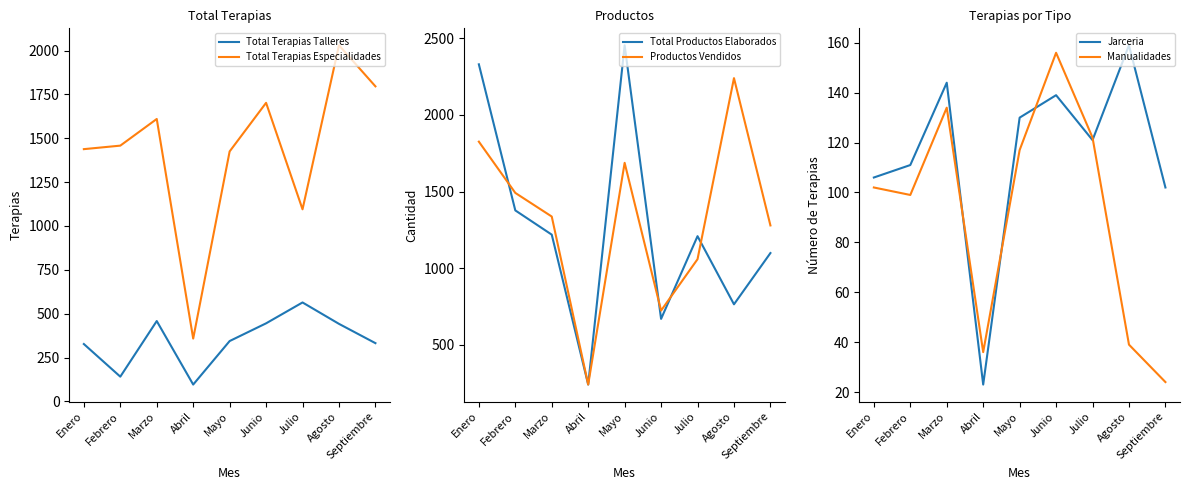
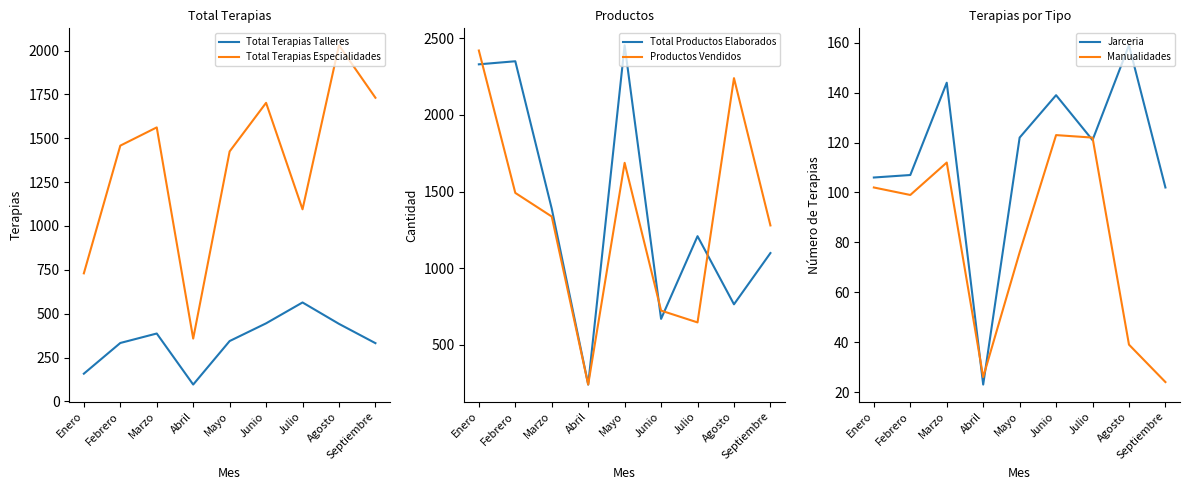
Total Terapias, Total Terapias Talleres, Enero: 330 -> 160
Total Terapias, Total Terapias Especialidades, Enero: 1440 -> 730
Total Terapias, Total Terapias Talleres, Febrero: 140 -> 330
Total Terapias, Total Terapias Talleres, Marzo: 460 -> 390
Total Terapias, Total Terapias Especialidades, Marzo: 1610 -> 1560
Total Terapias, Total Terapias Especialidades, Septiembre: 1800 -> 1730
Productos, Productos Vendidos, Enero: 1830 -> 2420
Productos, Total Productos Elaborados, Febrero: 1380 -> 2350
Productos, Total Productos Elaborados, Marzo: 1220 -> 1390
Productos, Productos Vendidos, Julio: 1060 -> 650
Terapias por Tipo, Jarceria, Febrero: 111 -> 107
Terapias por Tipo, Manualidades, Marzo: 134 -> 112
Terapias por Tipo, Manualidades, Abril: 36 -> 26
Terapias por Tipo, Jarceria, Mayo: 130 -> 122
Terapias por Tipo, Manualidades, Mayo: 117 -> 76
Terapias por Tipo, Manualidades, Junio: 156 -> 123
